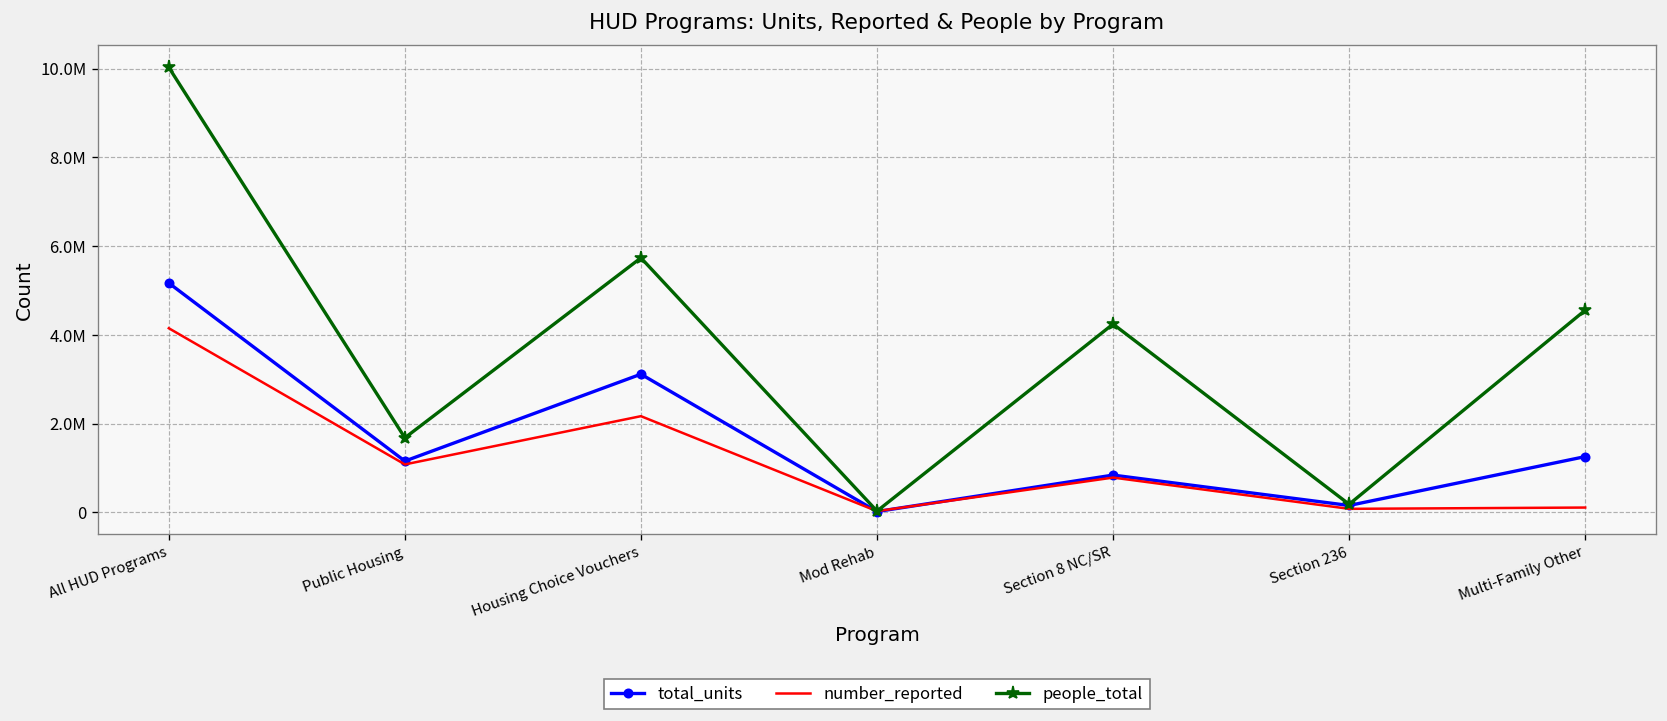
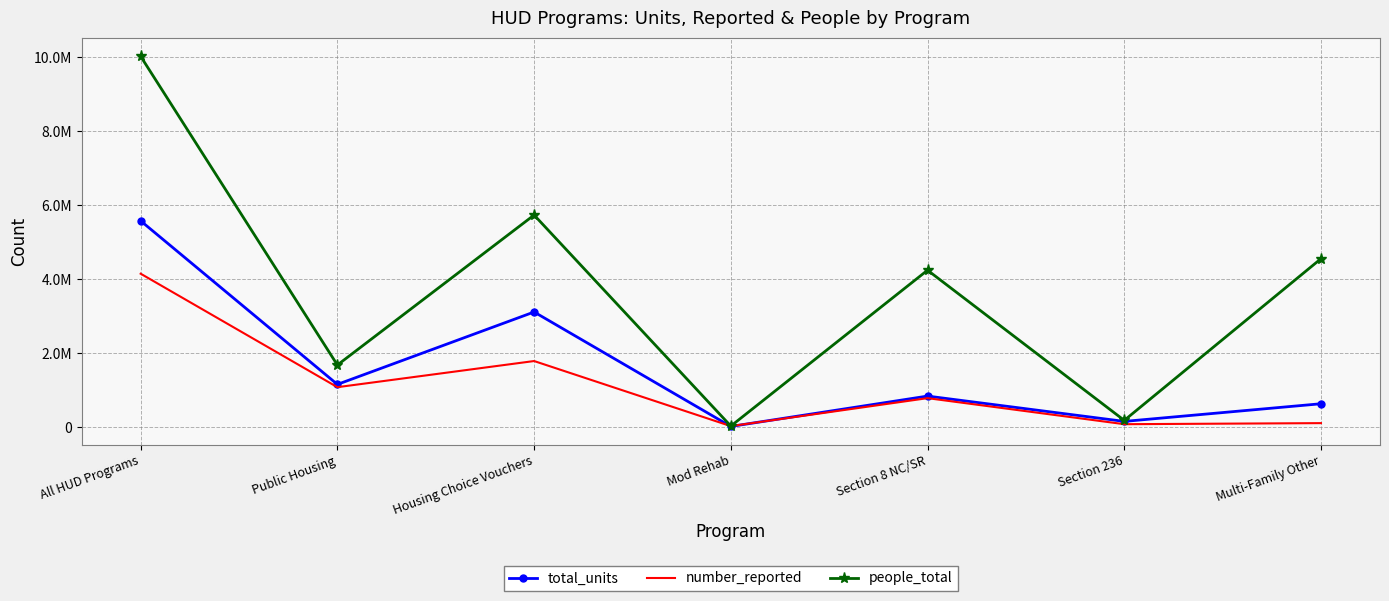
total_units, All HUD Programs: 5200000 -> 5600000
number_reported, Housing Choice Vouchers: 2200000 -> 1800000
total_units, Multi-Family Other: 1300000 -> 600000
